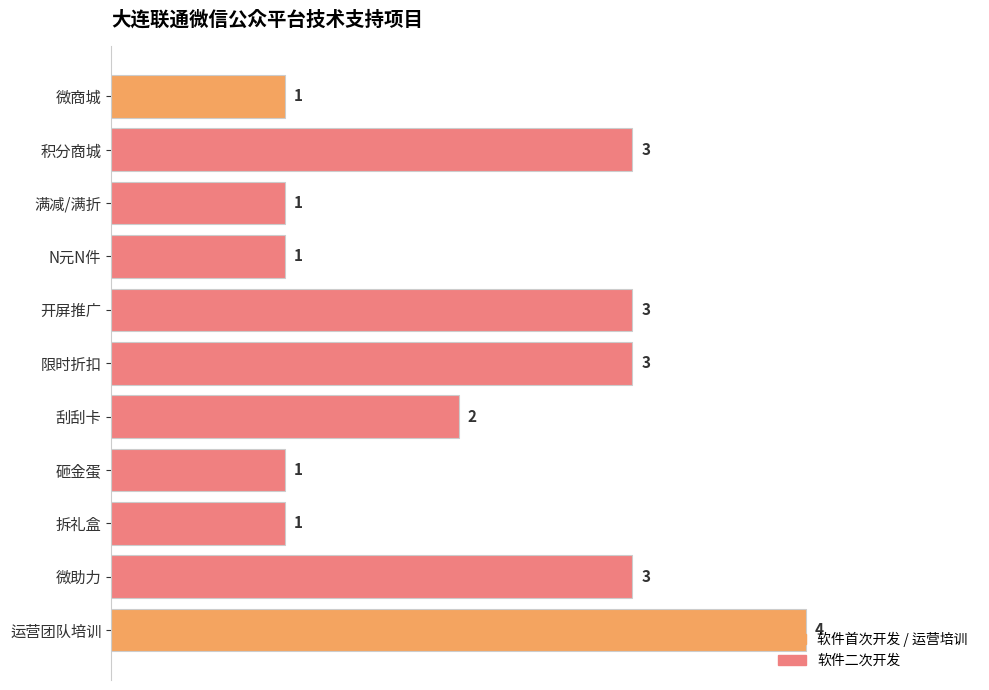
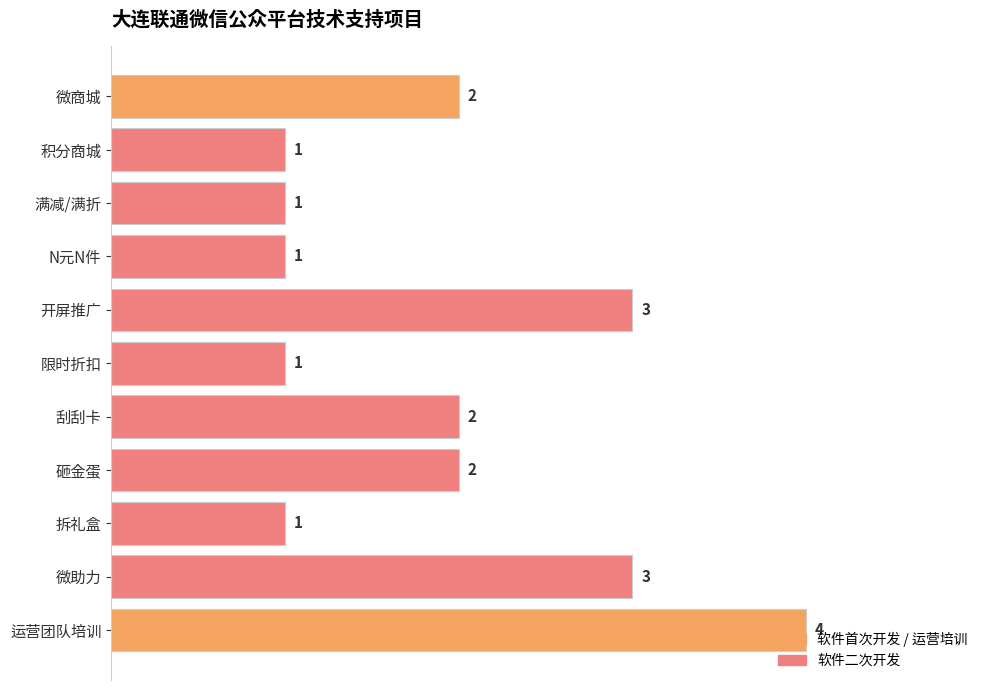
微商城: 1 -> 2
积分商城: 3 -> 1
限时折扣: 3 -> 1
砸金蛋: 1 -> 2
